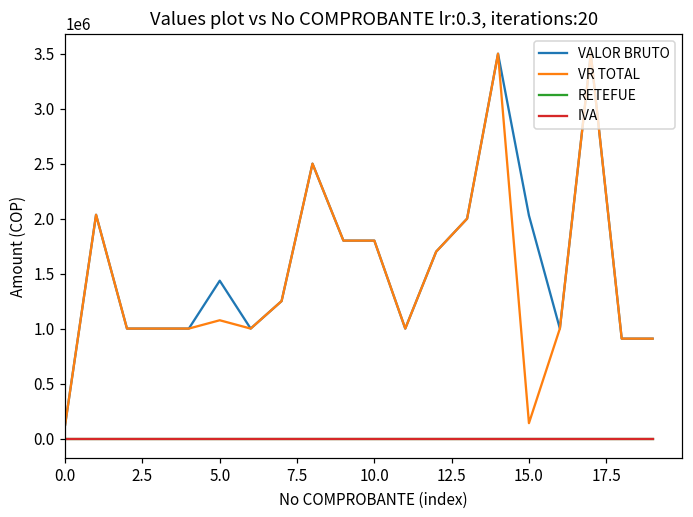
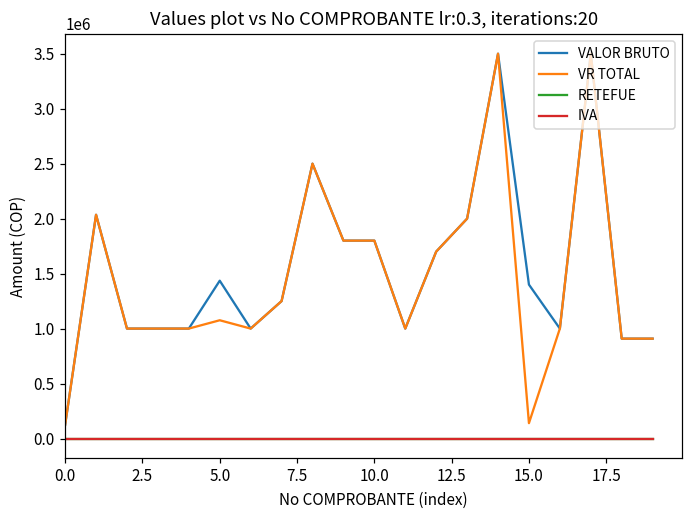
VALOR BRUTO, 15.0: 2000000 -> 1400000
